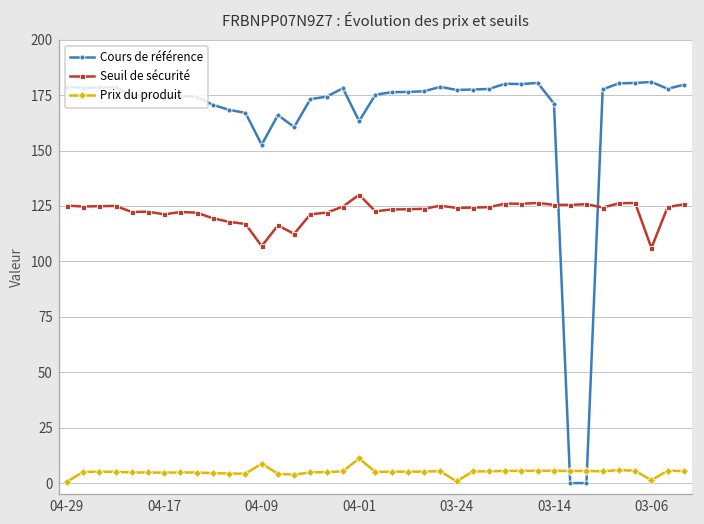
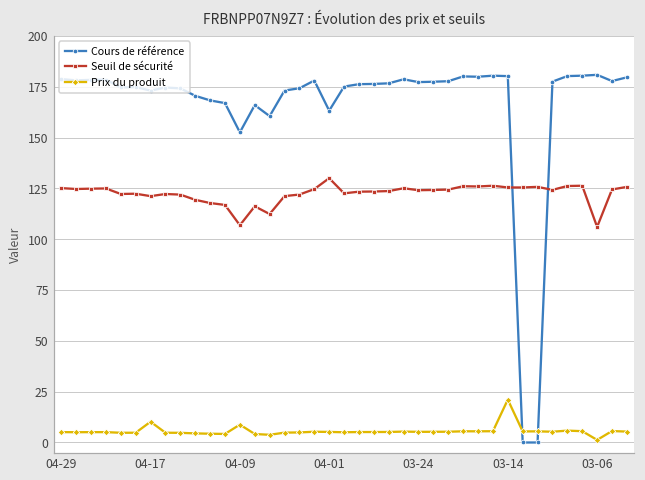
Prix du produit, 04-29: 1 -> 5
Prix du produit, 04-17: 5 -> 10
Prix du produit, 04-01: 11 -> 5
Prix du produit, 03-24: 1 -> 5
Cours de référence, 03-14: 171 -> 180
Prix du produit, 03-14: 6 -> 21
